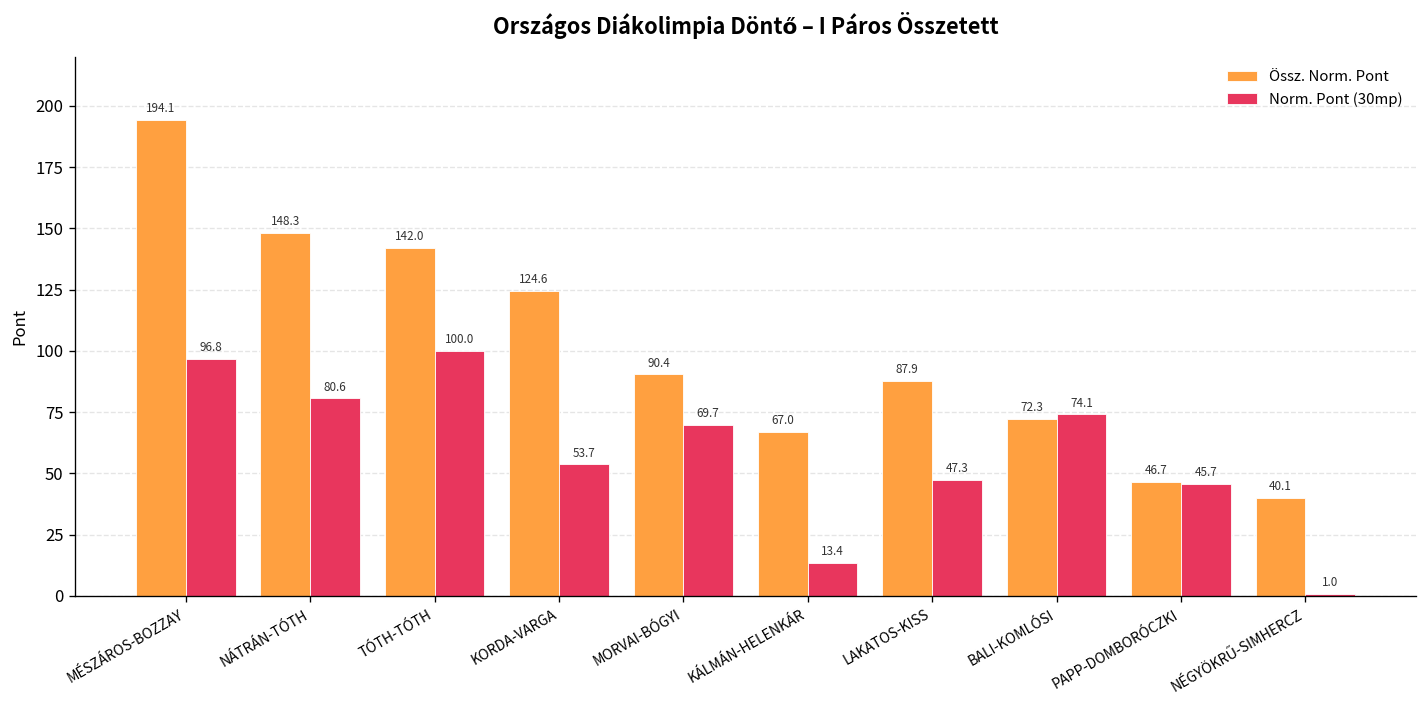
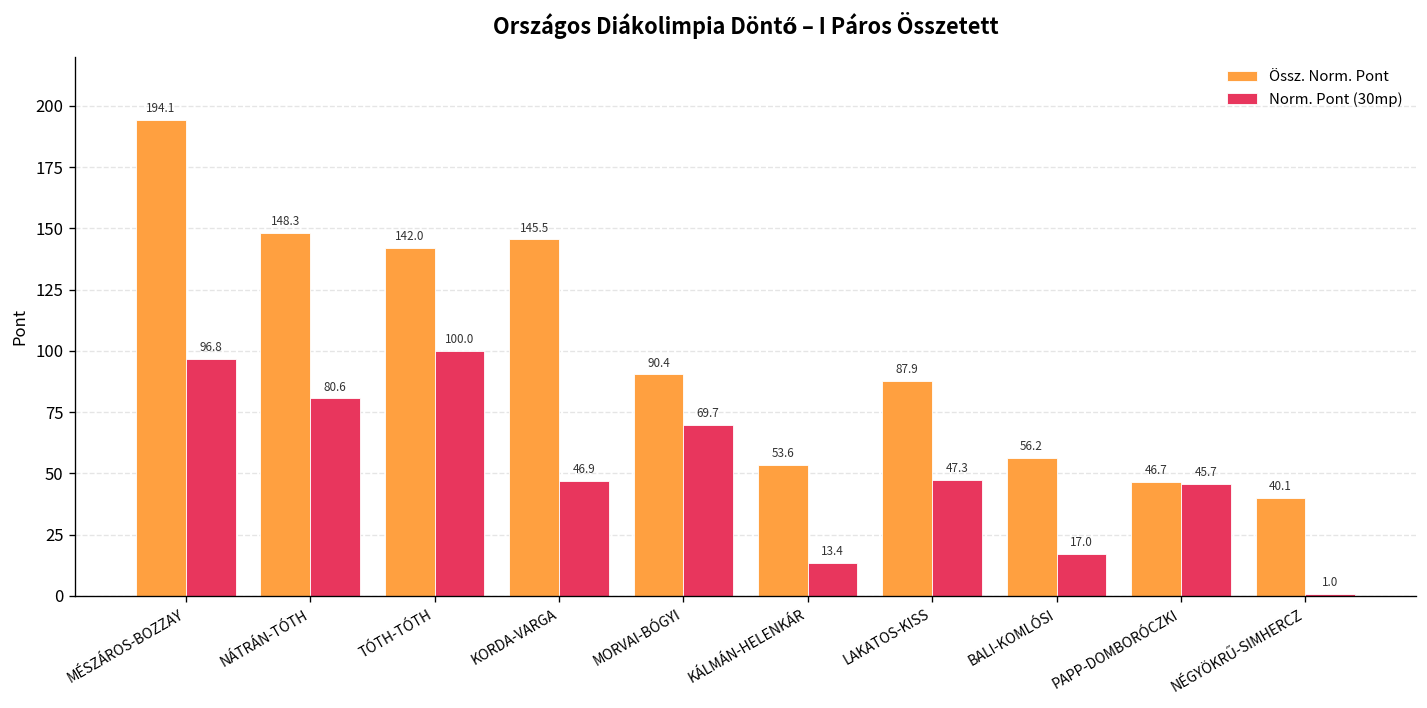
Össz. Norm. Pont, KORDA-VARGA: 124.6 -> 145.5
Norm. Pont (30mp), KORDA-VARGA: 53.7 -> 46.9
Össz. Norm. Pont, KÁLMÁN-HELENKÁR: 67.0 -> 53.6
Össz. Norm. Pont, BALI-KOMLÓSI: 72.3 -> 56.2
Norm. Pont (30mp), BALI-KOMLÓSI: 74.1 -> 17.0
